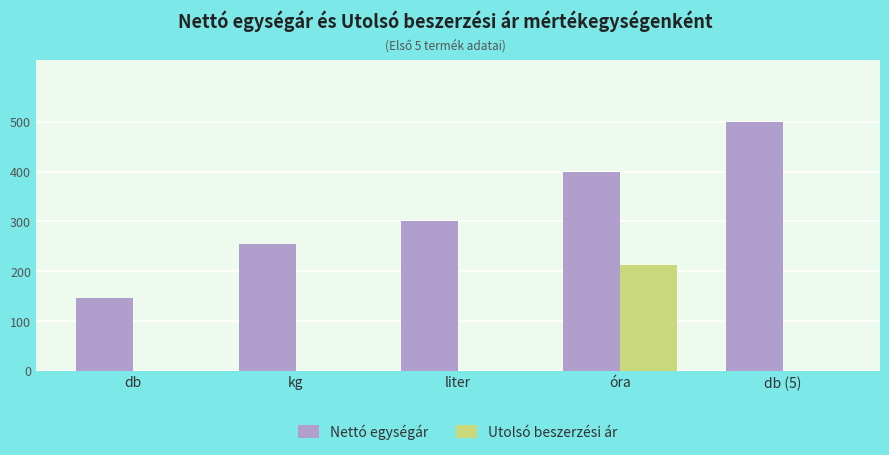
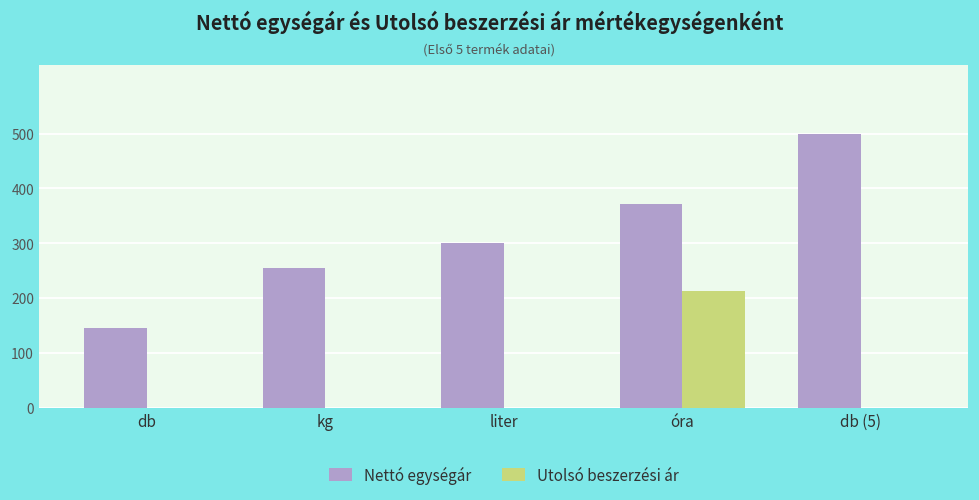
Nettó egységár, óra: 400 -> 370
